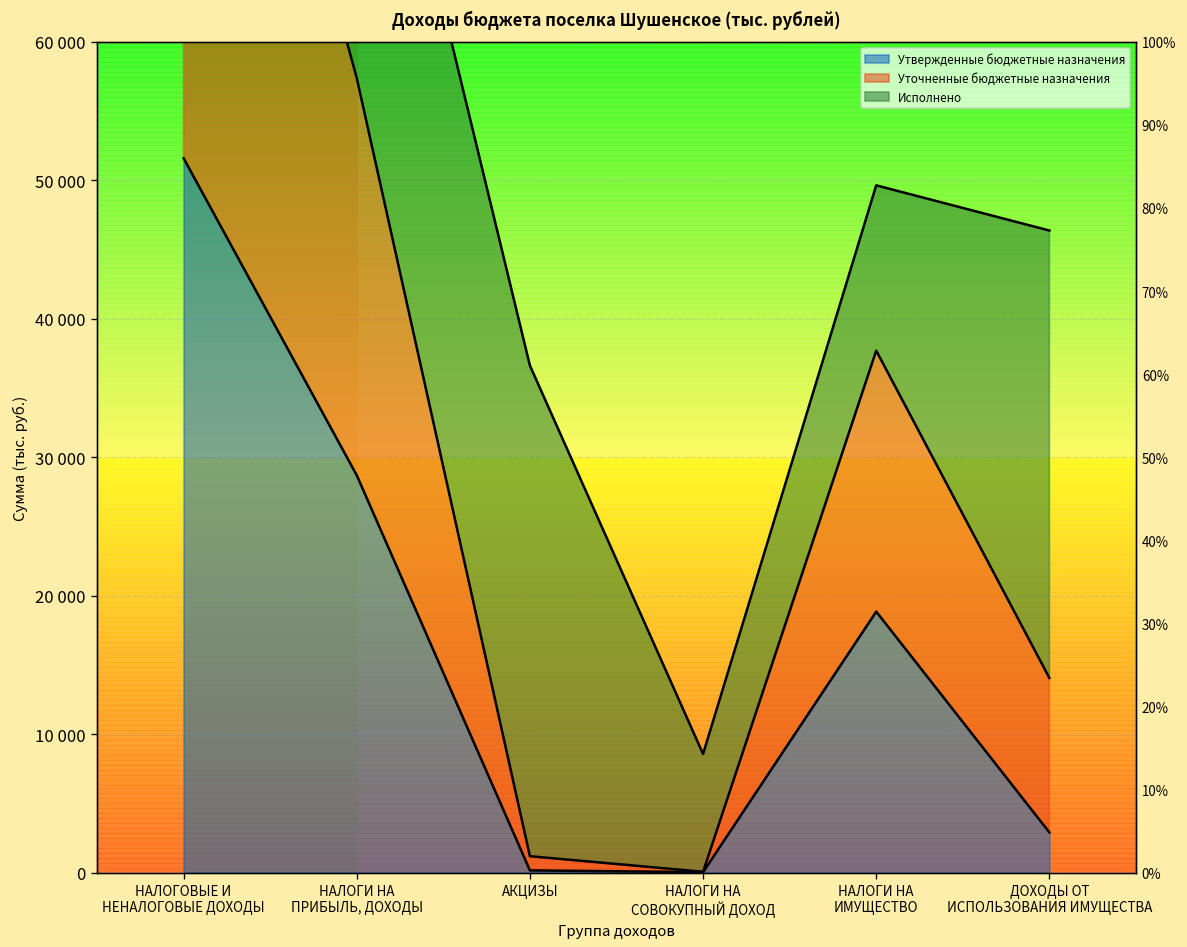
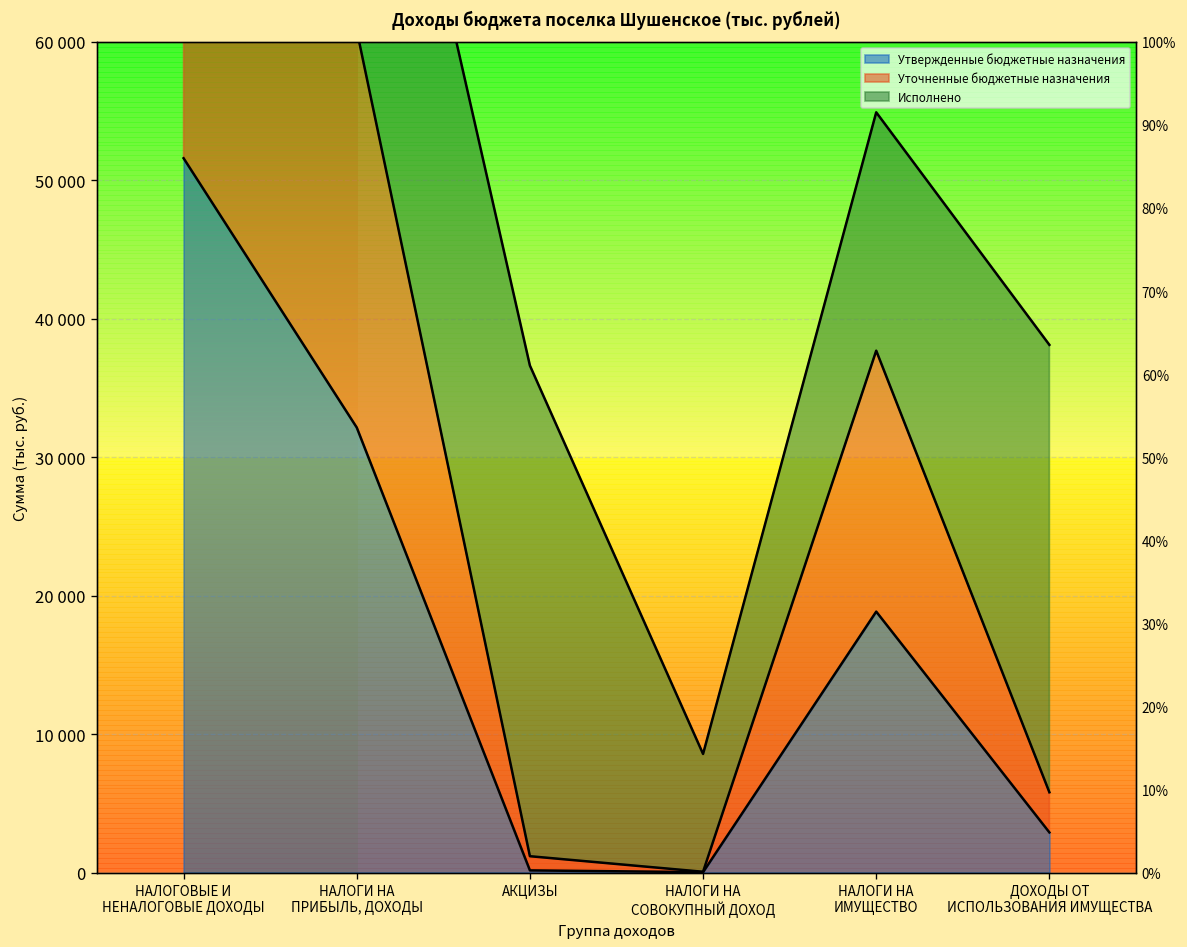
Утвержденные бюджетные назначения, НАЛОГИ НА ПРИБЫЛЬ, ДОХОДЫ: 28700 -> 32100
Исполнено, НАЛОГИ НА ИМУЩЕСТВО: 11900 -> 17200
Уточненные бюджетные назначения, ДОХОДЫ ОТ ИСПОЛЬЗОВАНИЯ ИМУЩЕСТВА: 11200 -> 2900
